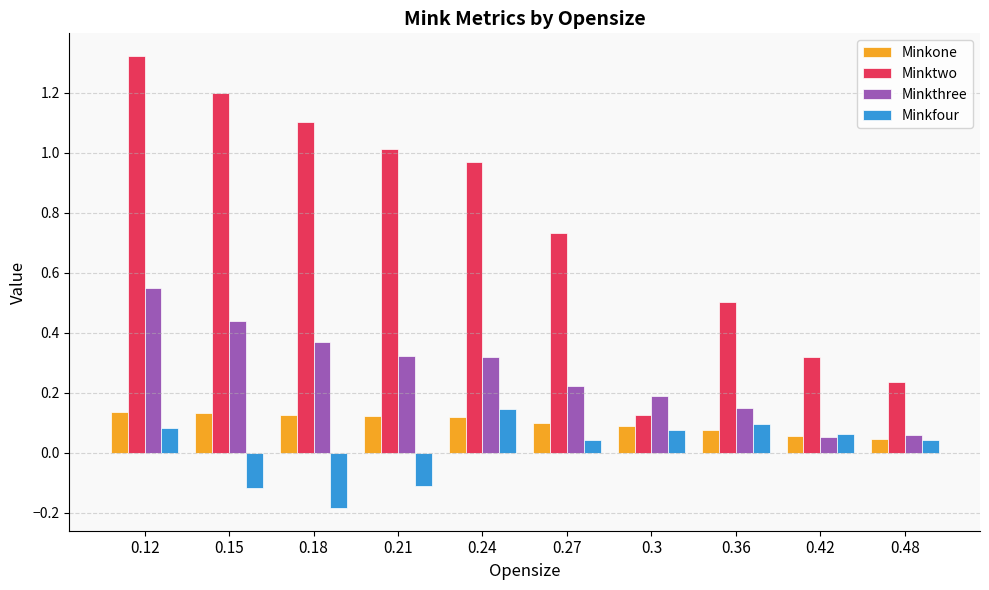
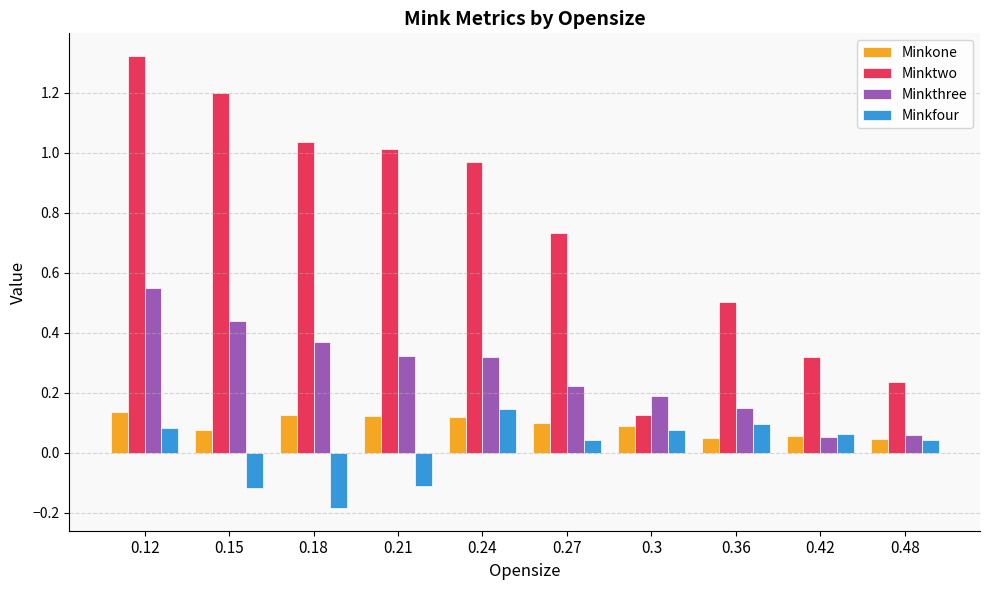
Minkone, 0.15: 0.13 -> 0.07
Minktwo, 0.18: 1.10 -> 1.04
Minkone, 0.36: 0.08 -> 0.05
